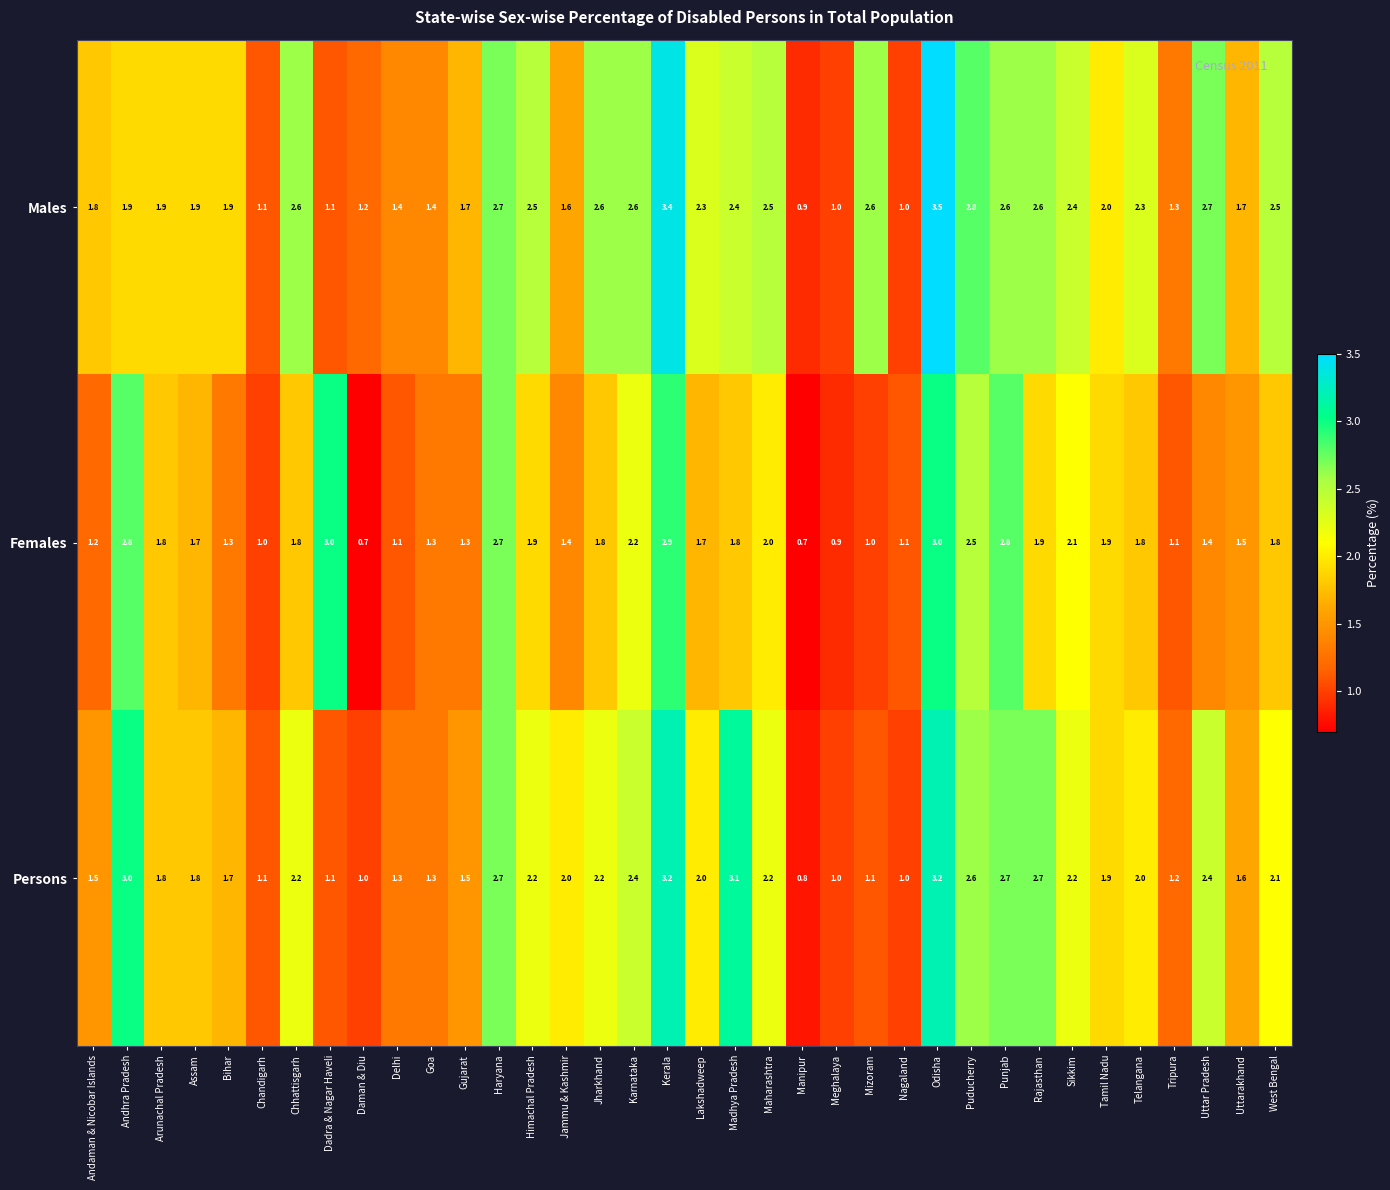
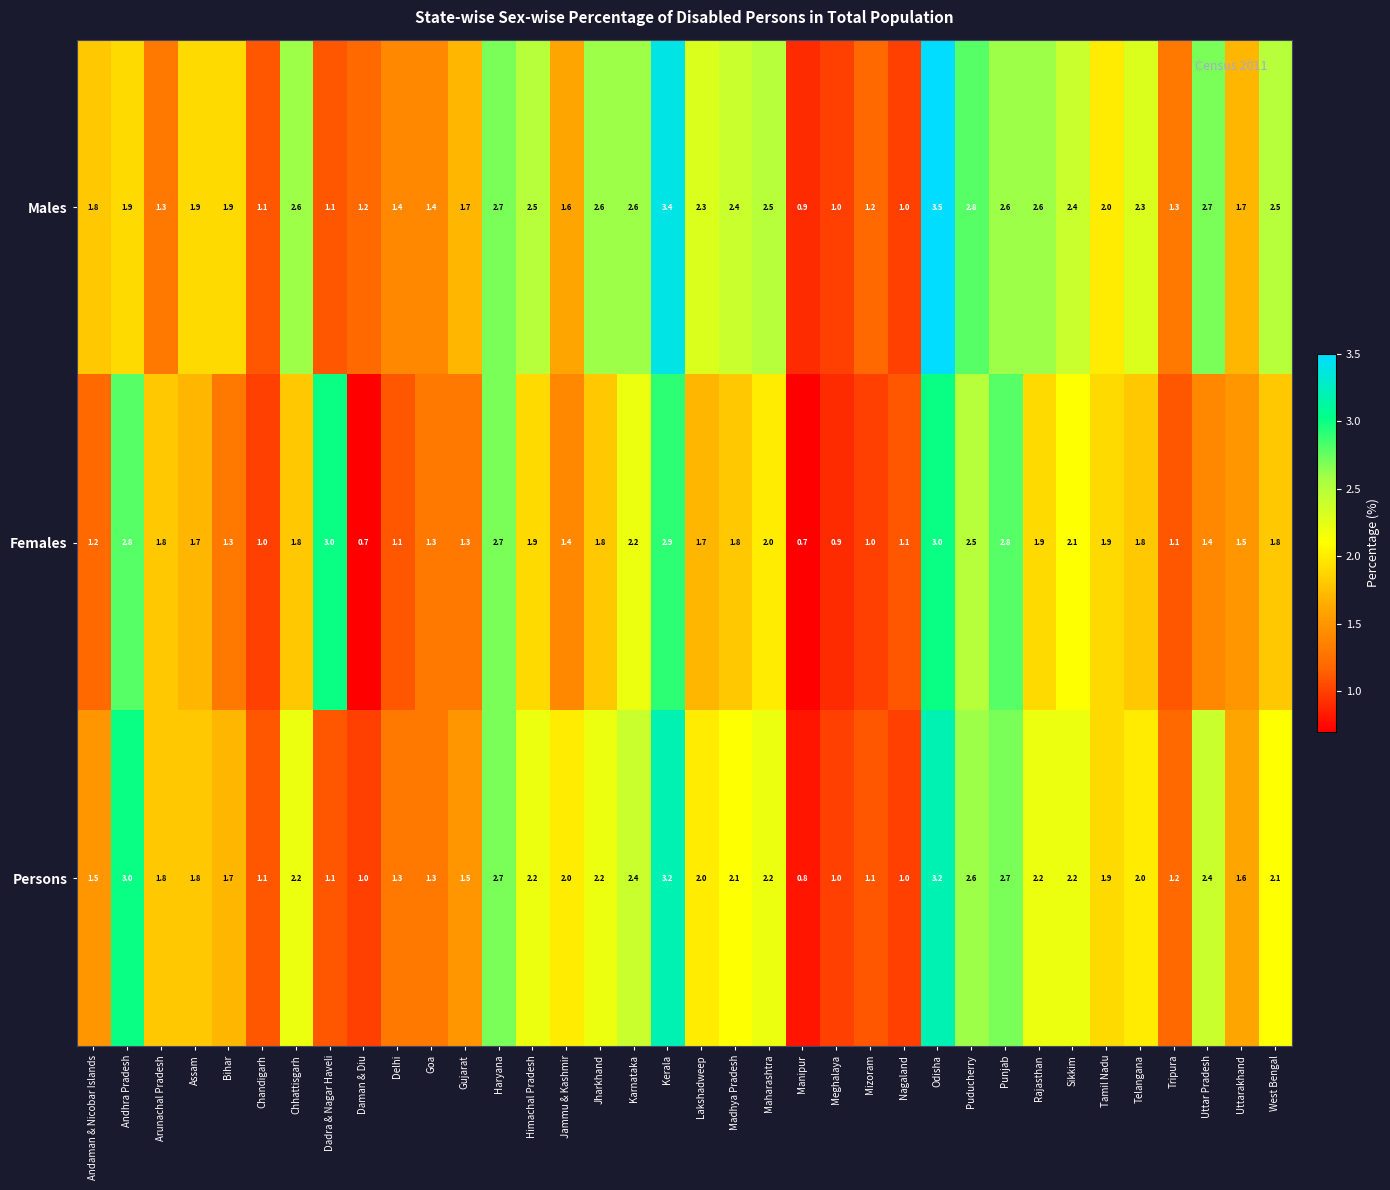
Males, Arunachal Pradesh: 1.9 -> 1.3
Males, Mizoram: 2.6 -> 1.2
Persons, Madhya Pradesh: 3.1 -> 2.1
Persons, Rajasthan: 2.7 -> 2.2
